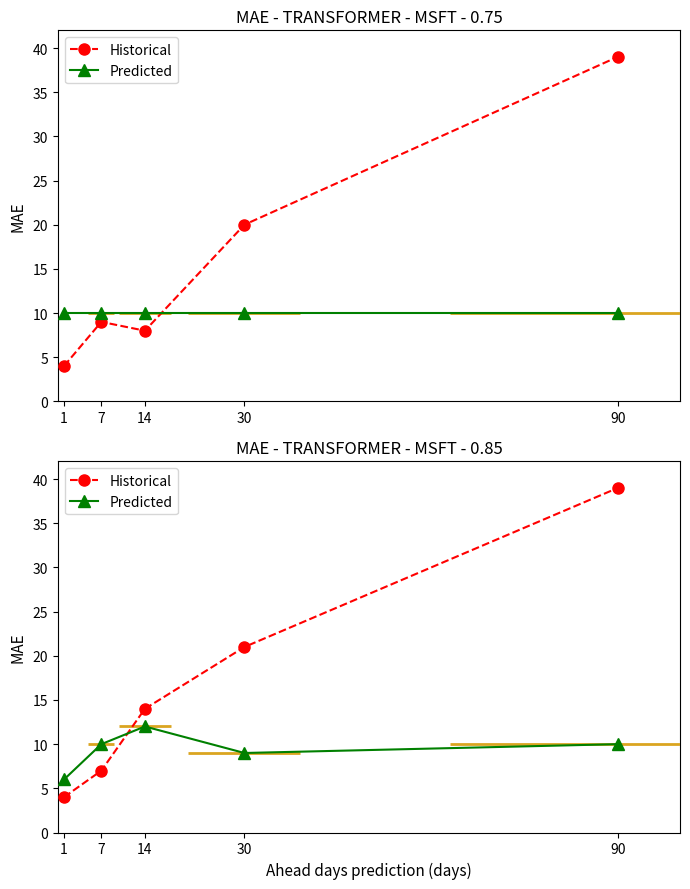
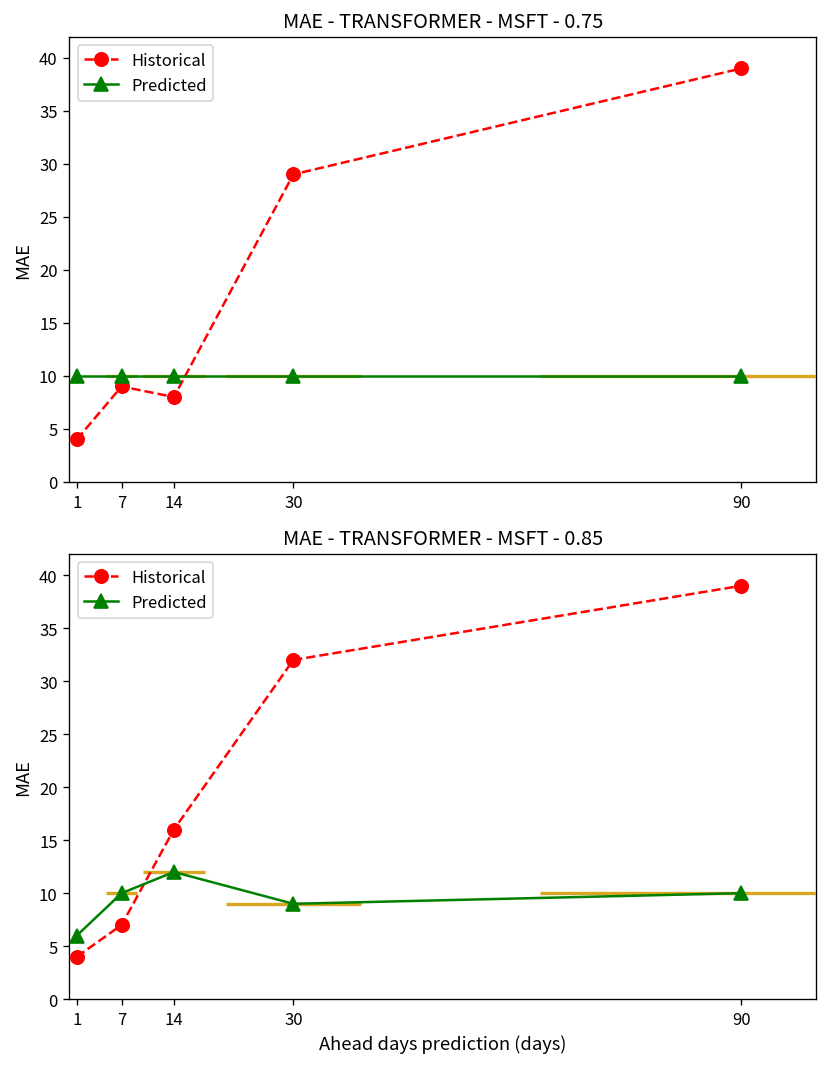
MAE - TRANSFORMER - MSFT - 0.75, Historical, 30: 20 -> 29
MAE - TRANSFORMER - MSFT - 0.85, Historical, 14: 14 -> 16
MAE - TRANSFORMER - MSFT - 0.85, Historical, 30: 21 -> 32
